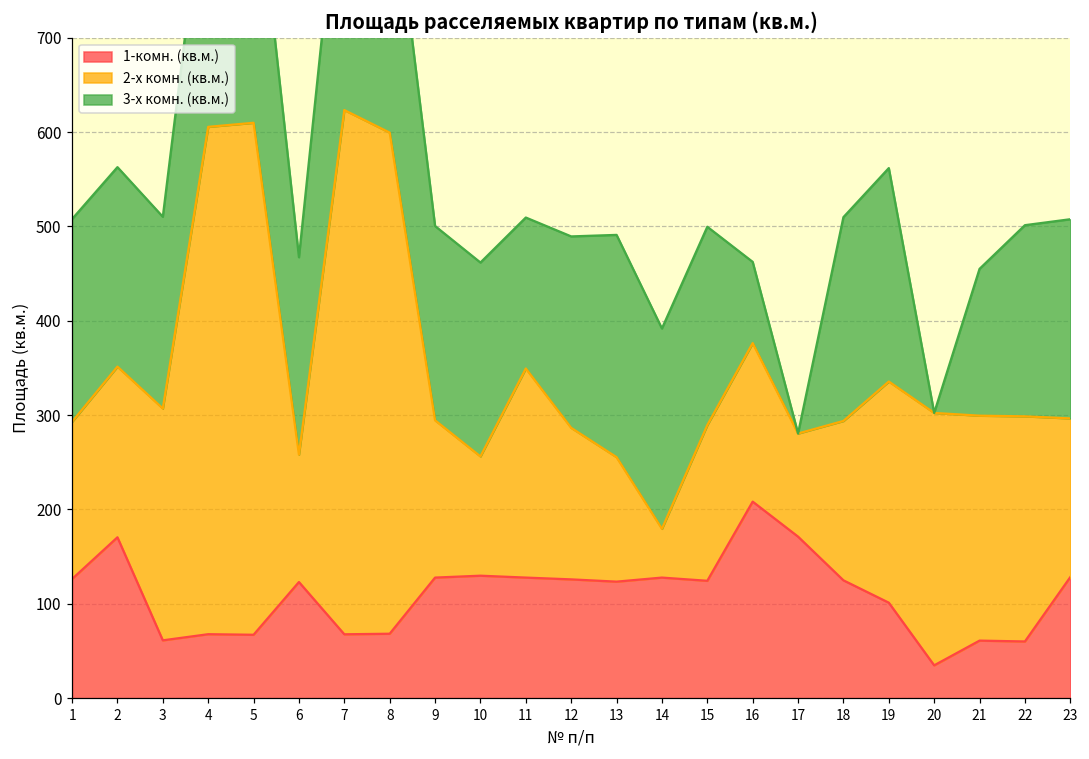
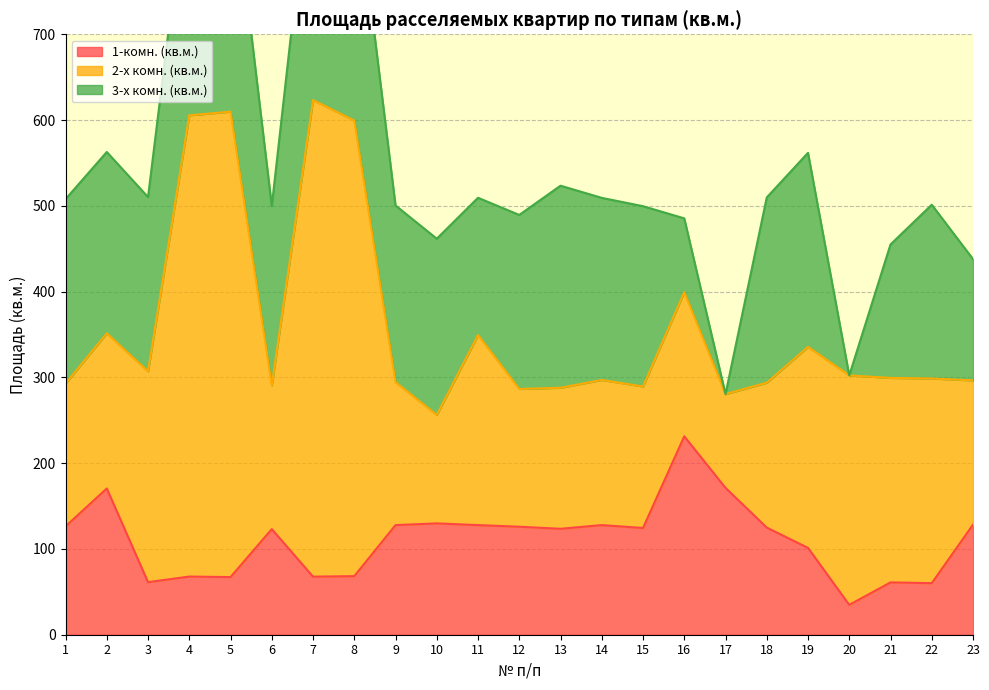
2-х комн. (кв.м.), 6: 140 -> 170
2-х комн. (кв.м.), 13: 130 -> 160
2-х комн. (кв.м.), 14: 50 -> 170
1-комн. (кв.м.), 16: 210 -> 230
3-х комн. (кв.м.), 23: 210 -> 140
